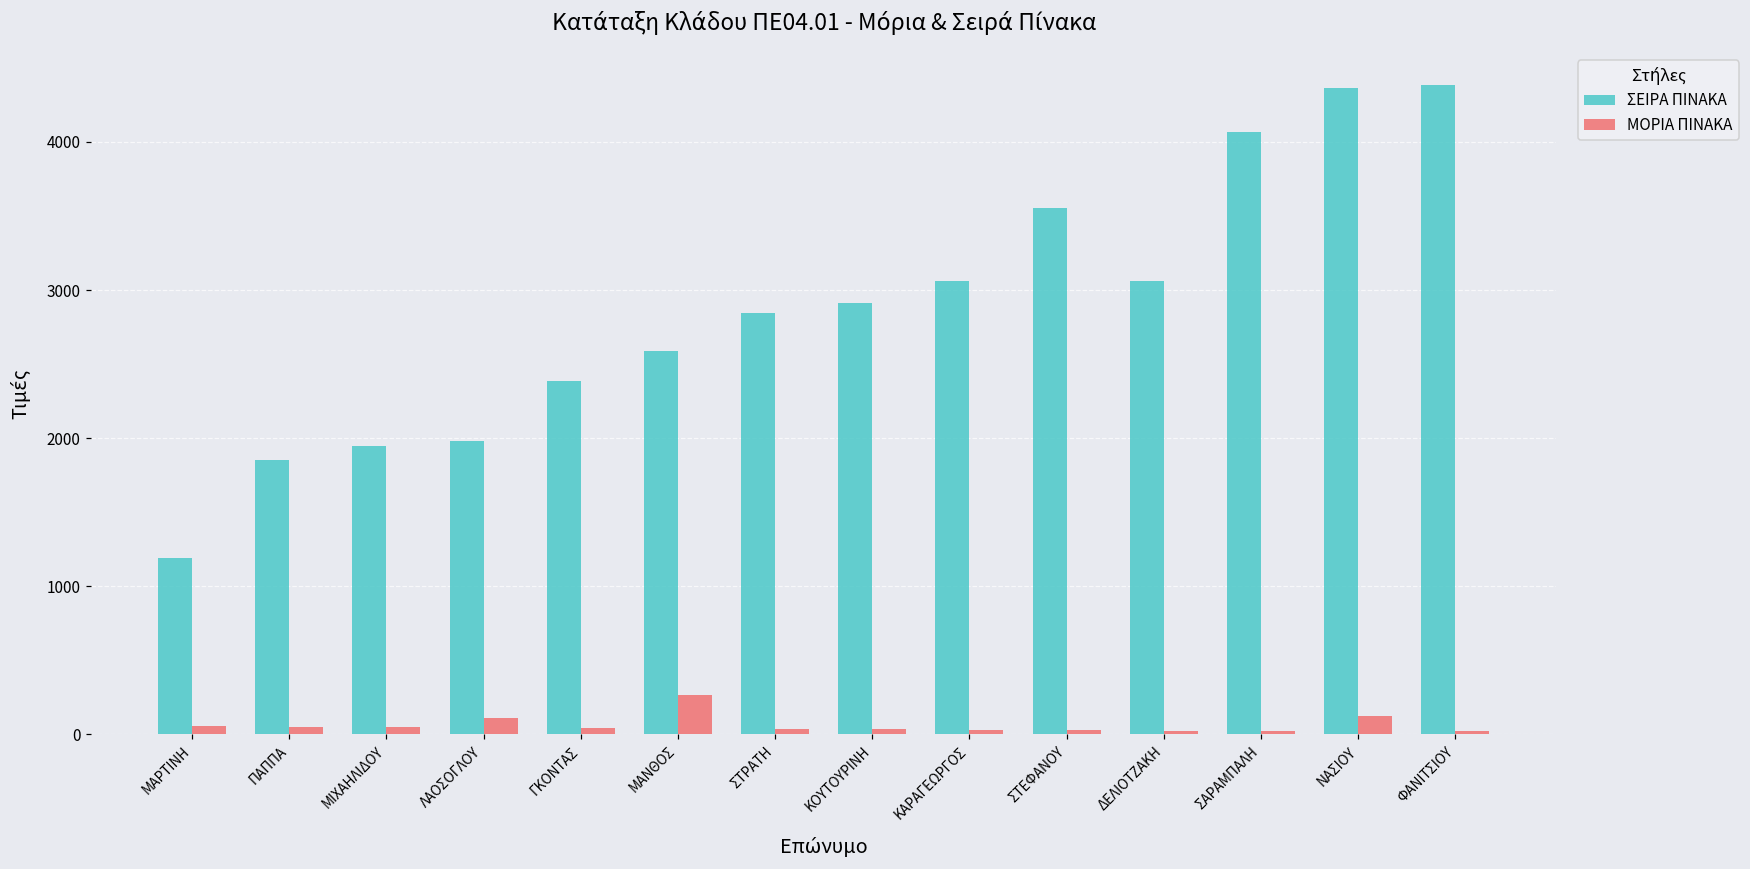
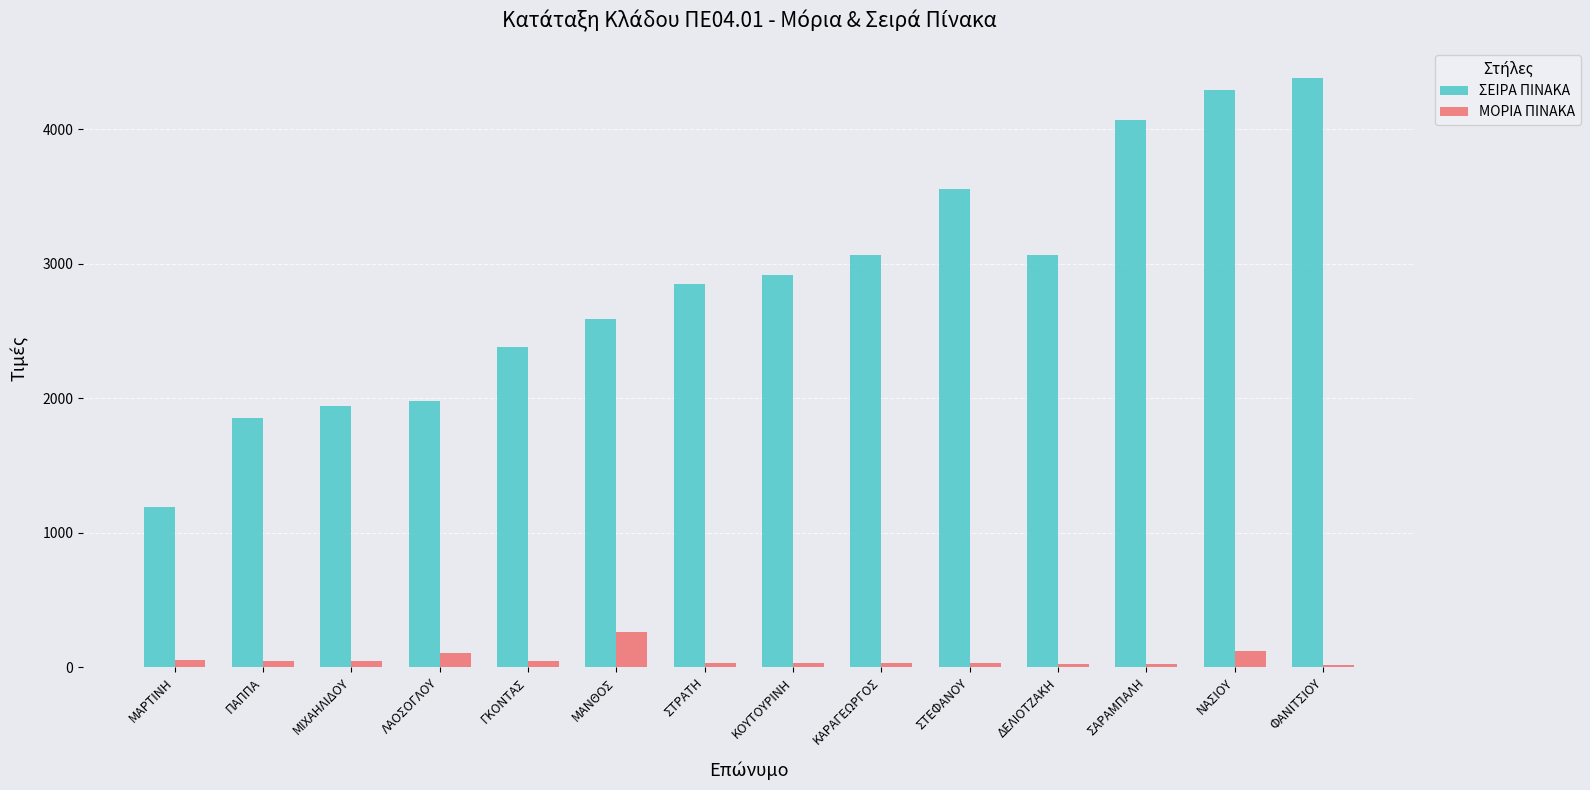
ΣΕΙΡΑ ΠΙΝΑΚΑ, ΝΑΣΙΟΥ: 4360 -> 4290
